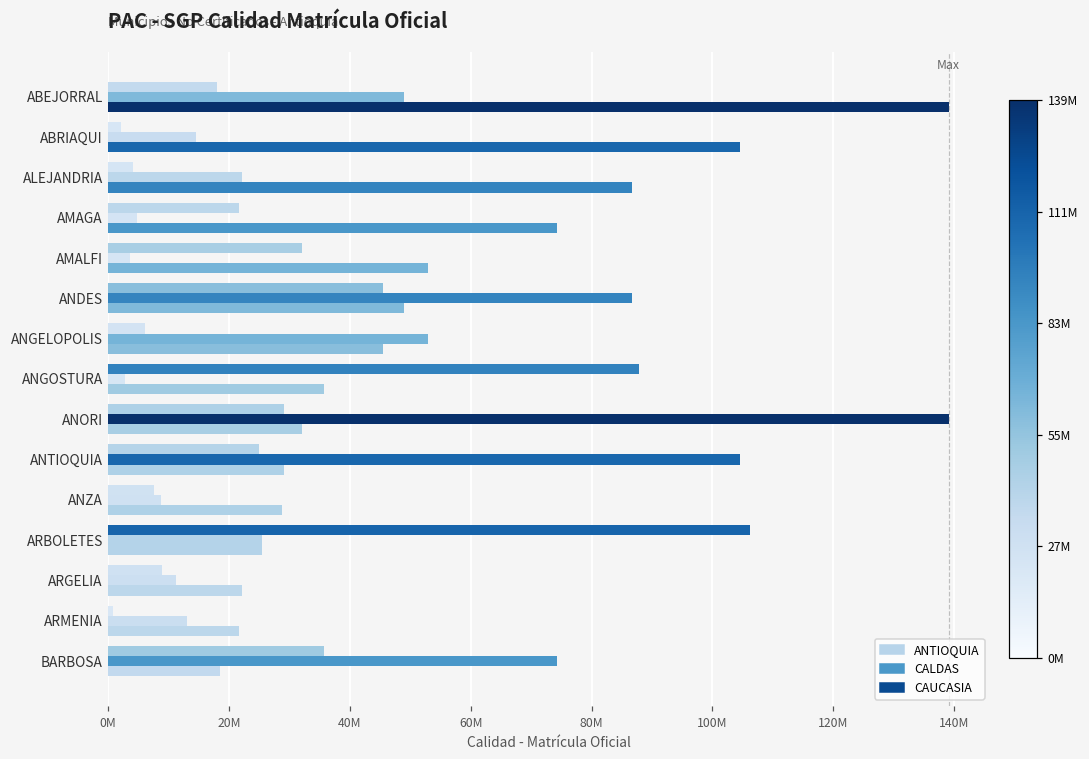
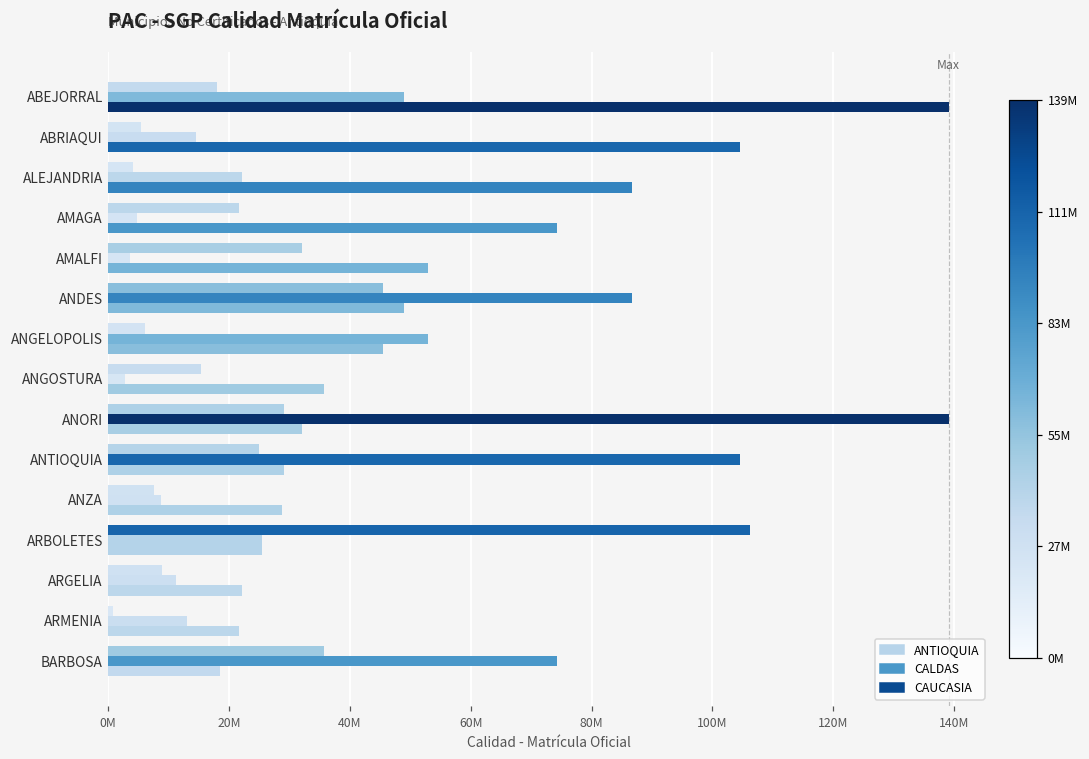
ANTIOQUIA, ABRIAQUI: 2000000 -> 5000000
ANTIOQUIA, ANGOSTURA: 88000000 -> 15000000
